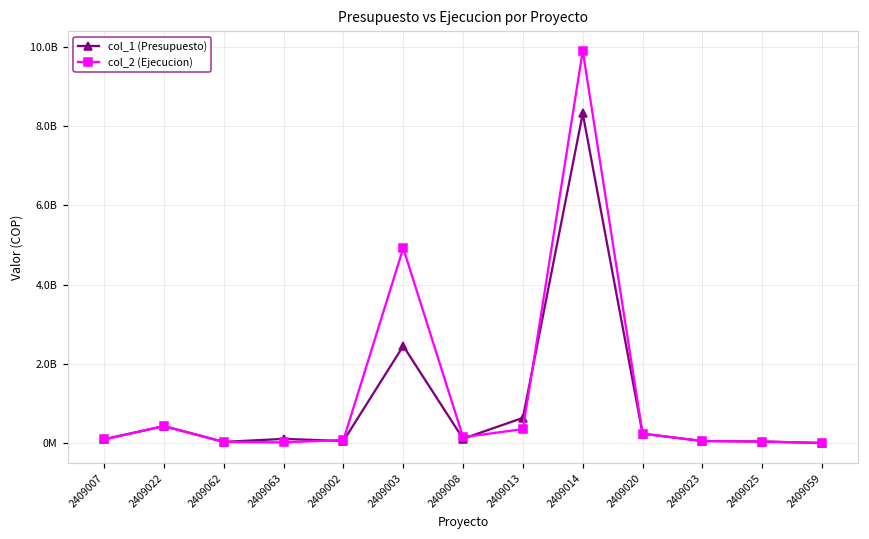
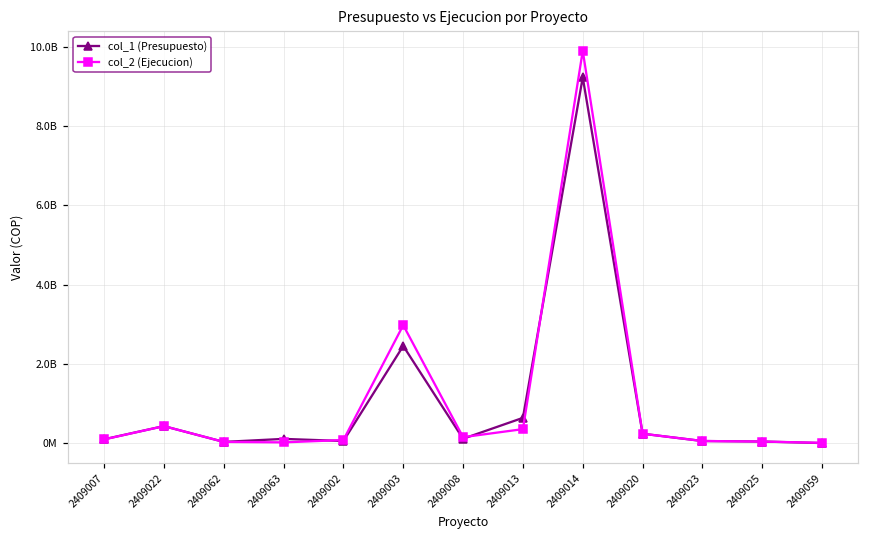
col_2 (Ejecucion), 2409003: 4900000000 -> 3000000000
col_1 (Presupuesto), 2409014: 8300000000 -> 9200000000
